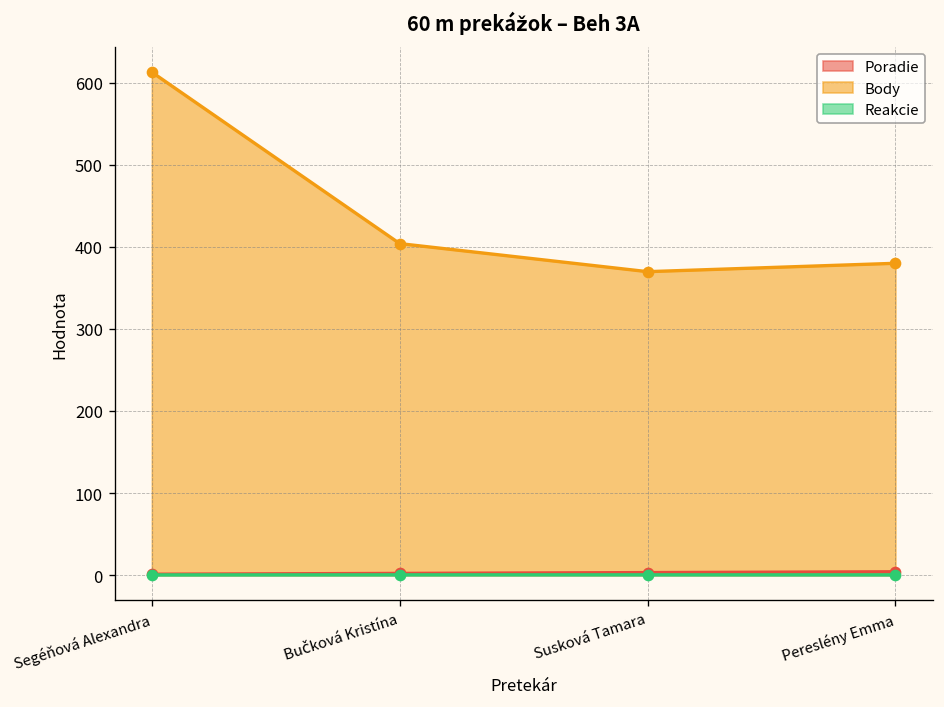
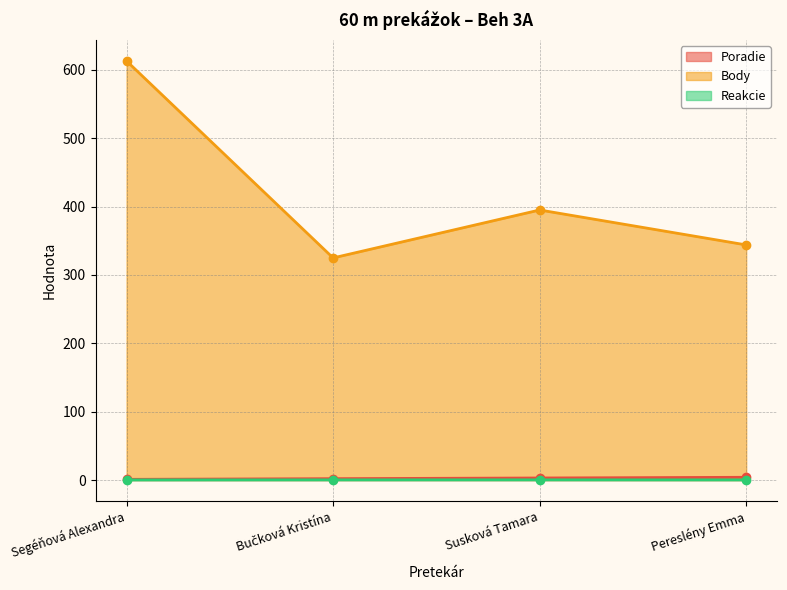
Body, Bučková Kristína: 400 -> 320
Body, Susková Tamara: 370 -> 400
Body, Pereslény Emma: 380 -> 340
